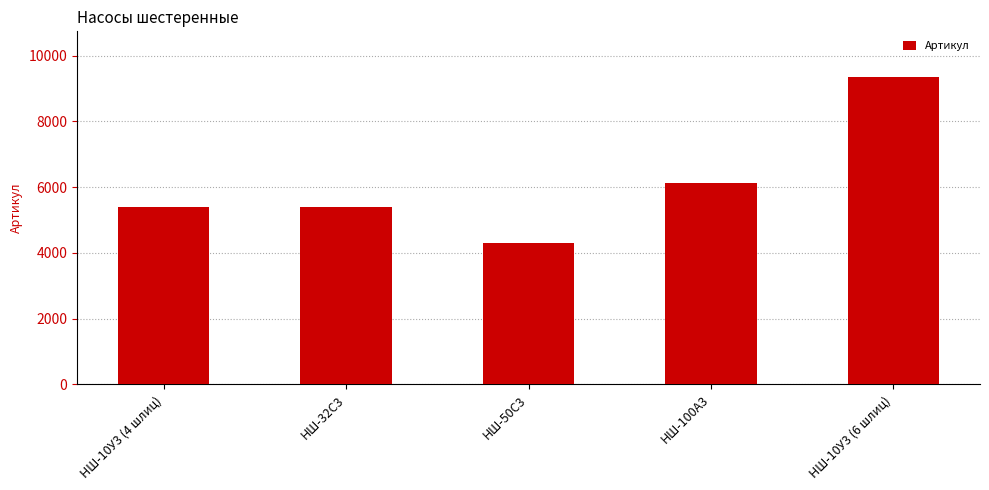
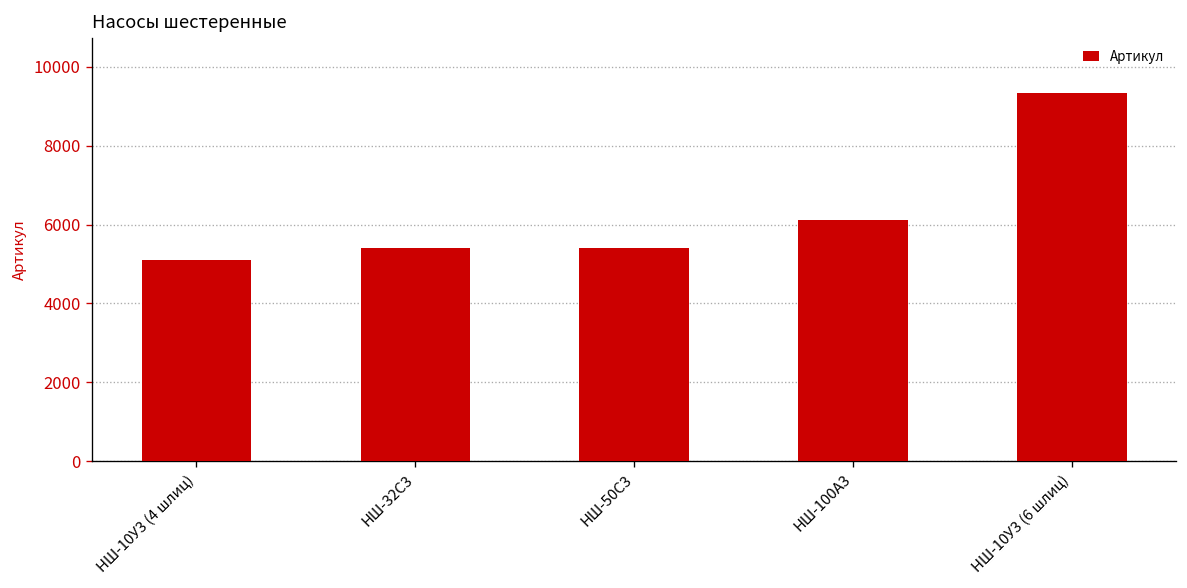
НШ-10У3 (4 шлиц): 5400 -> 5100
НШ-50С3: 4300 -> 5400
